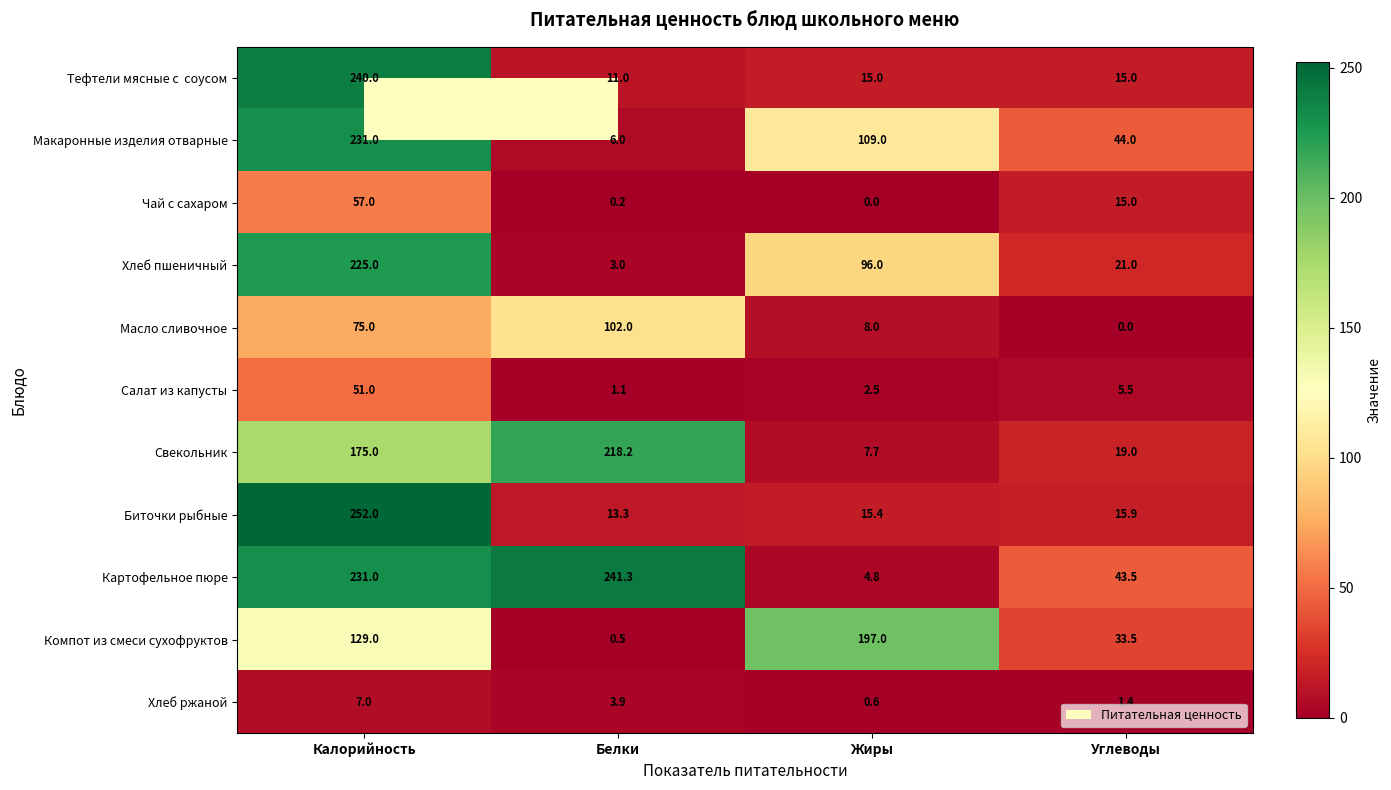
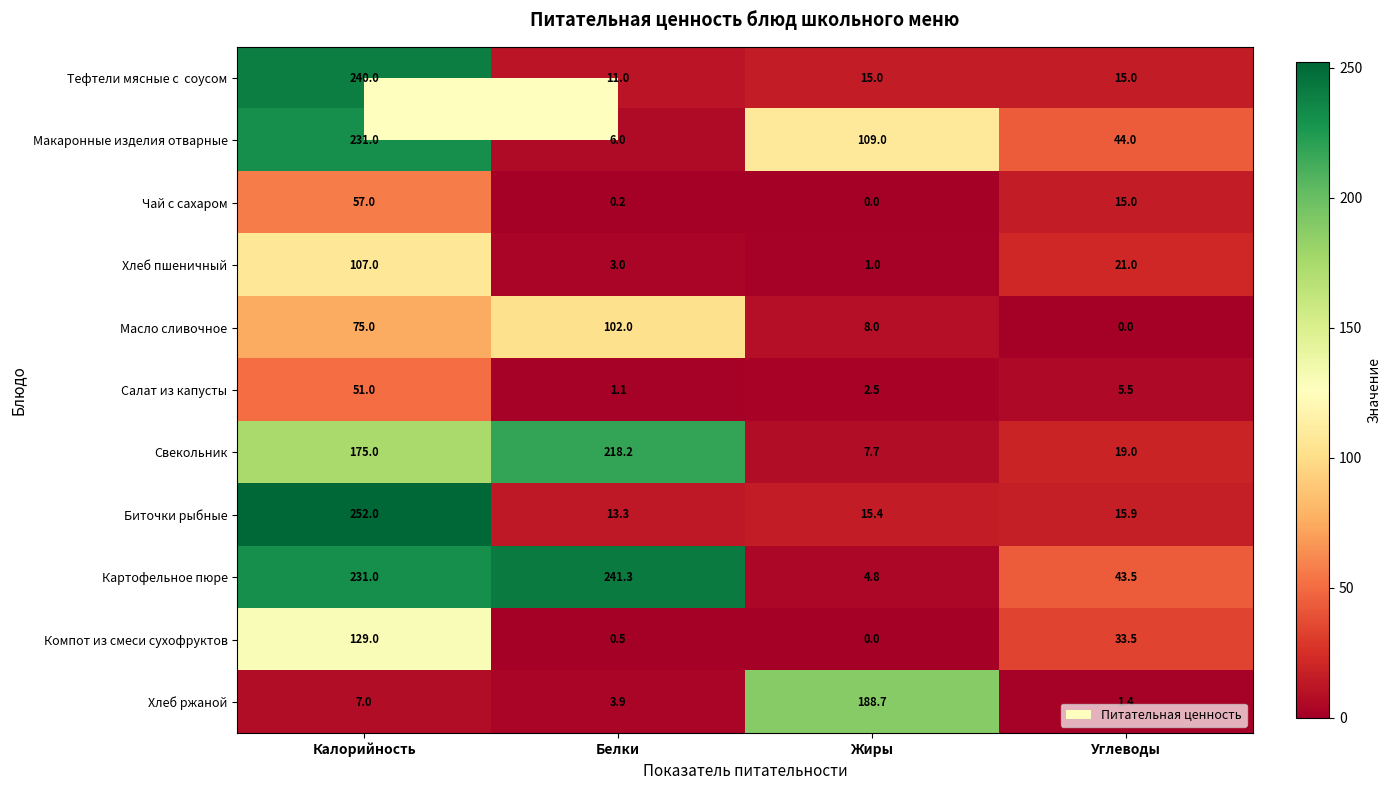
Хлеб пшеничный, Калорийность: 225.0 -> 107.0
Хлеб пшеничный, Жиры: 96.0 -> 1.0
Компот из смеси сухофруктов, Жиры: 197.0 -> 0.0
Хлеб ржаной, Жиры: 0.6 -> 188.7
